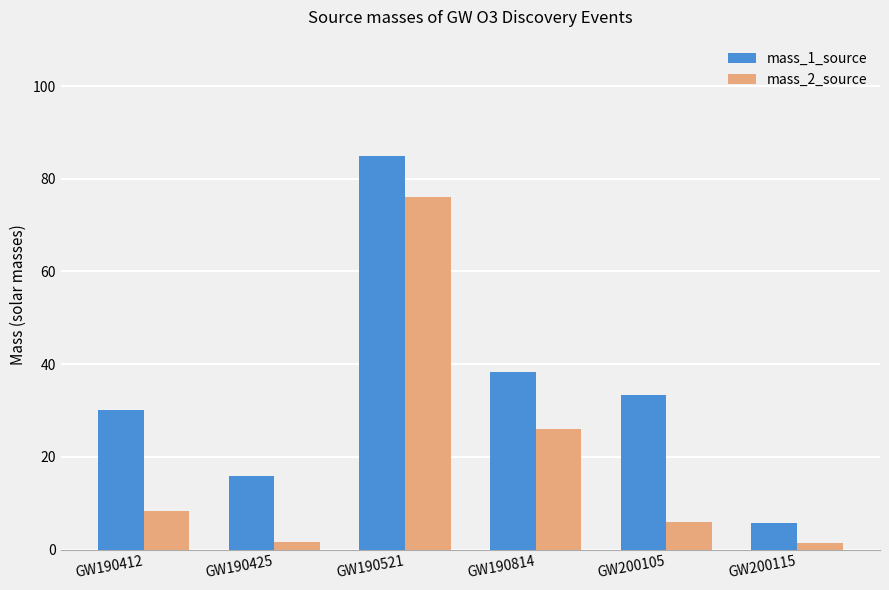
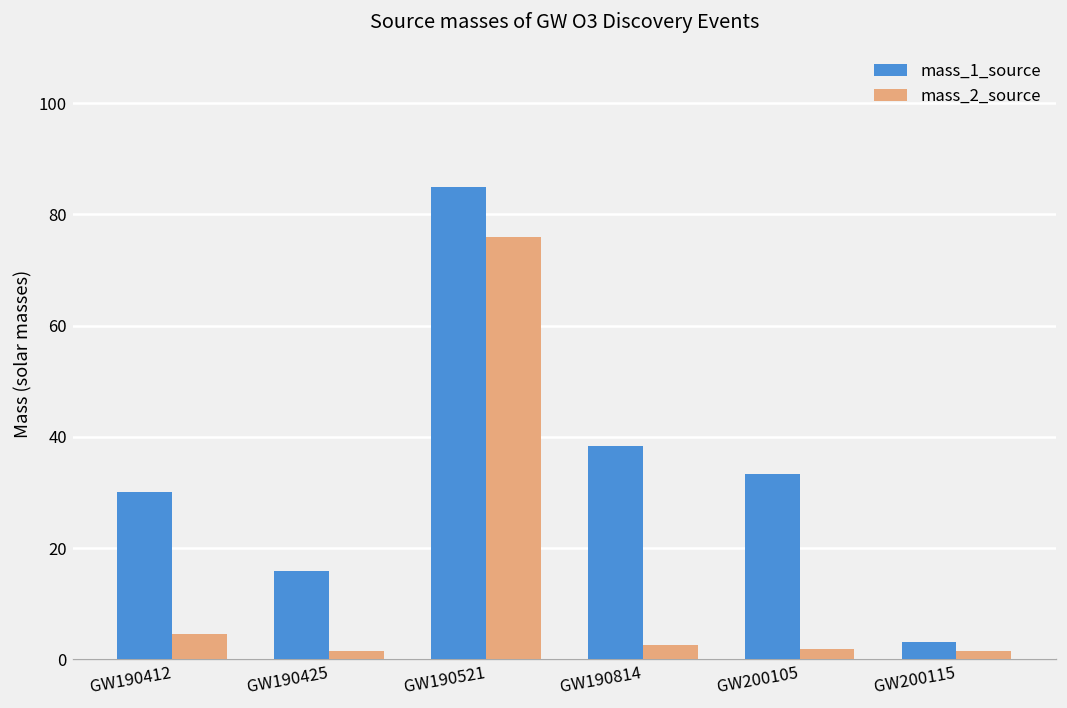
mass_2_source, GW190412: 8 -> 5
mass_2_source, GW190814: 26 -> 3
mass_2_source, GW200105: 6 -> 2
mass_1_source, GW200115: 6 -> 3
